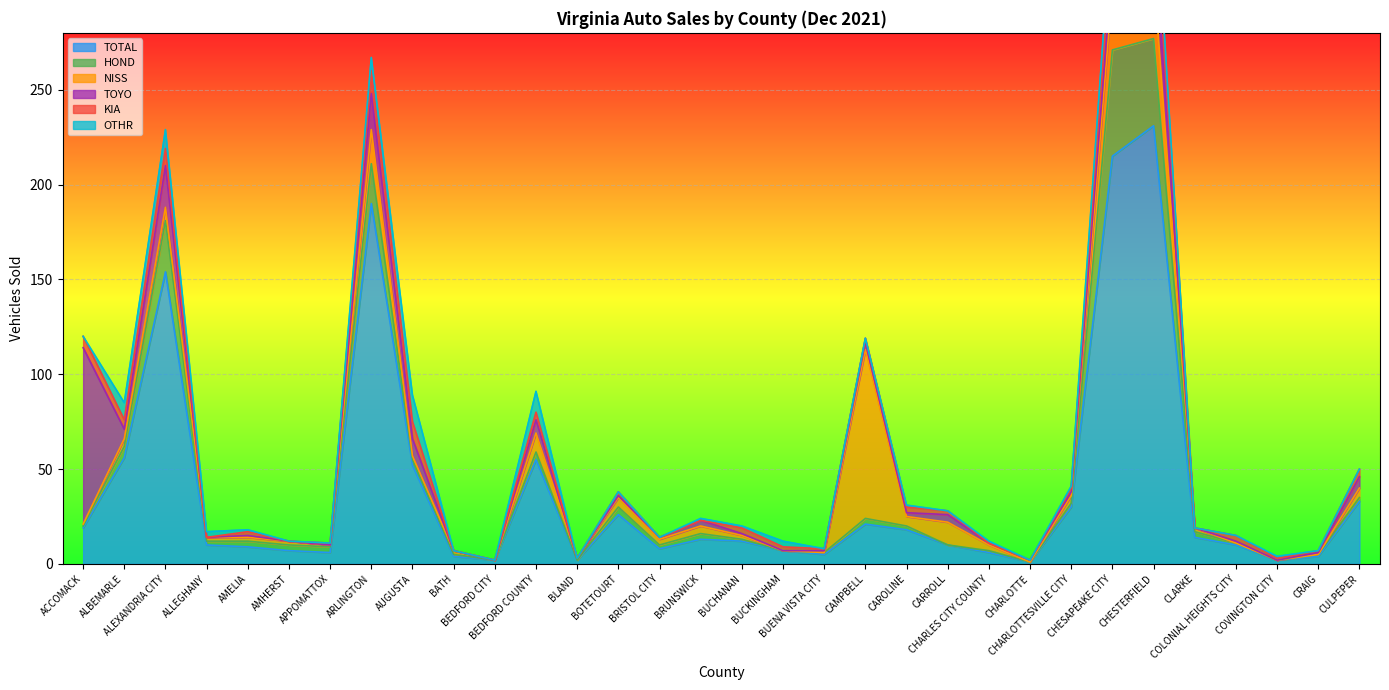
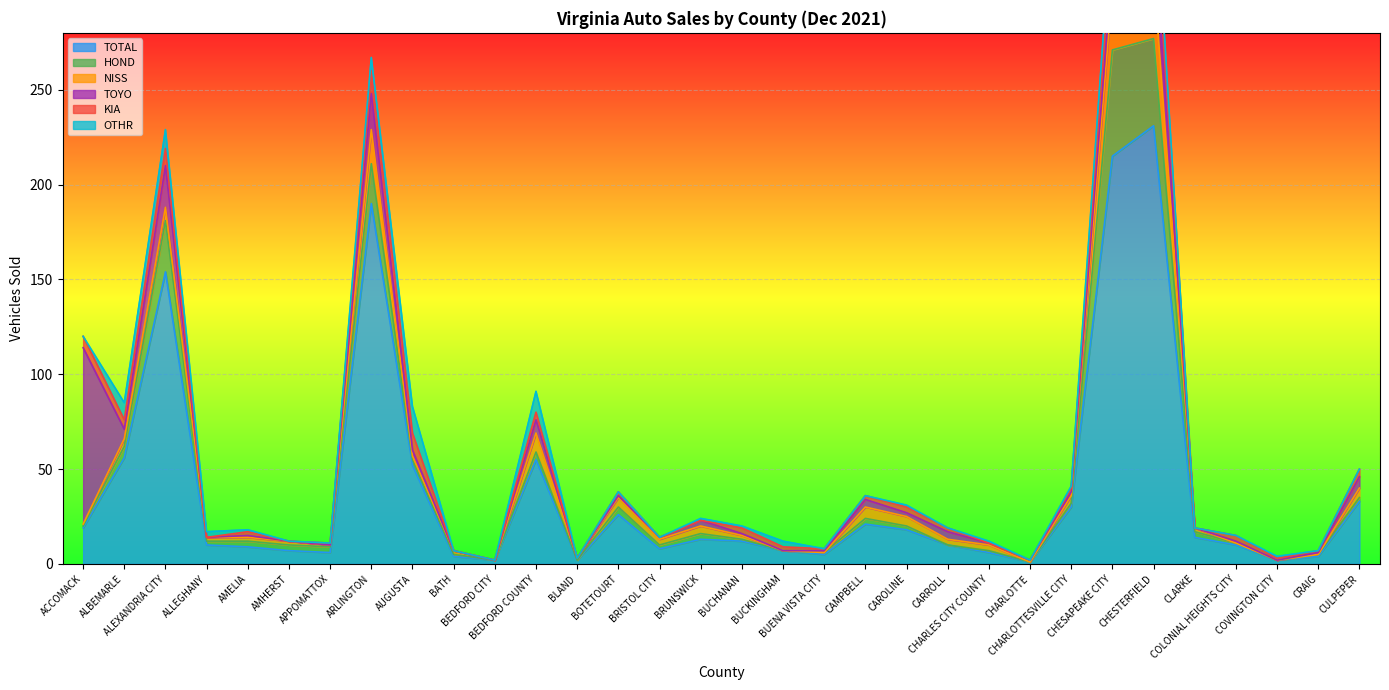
TOYO, AUGUSTA: 9 -> 3
NISS, CAMPBELL: 89 -> 6
NISS, CARROLL: 12 -> 3
